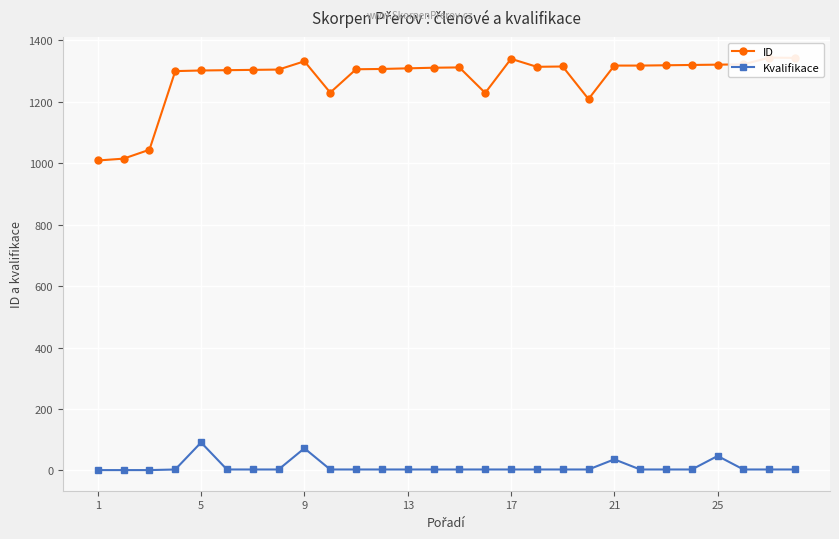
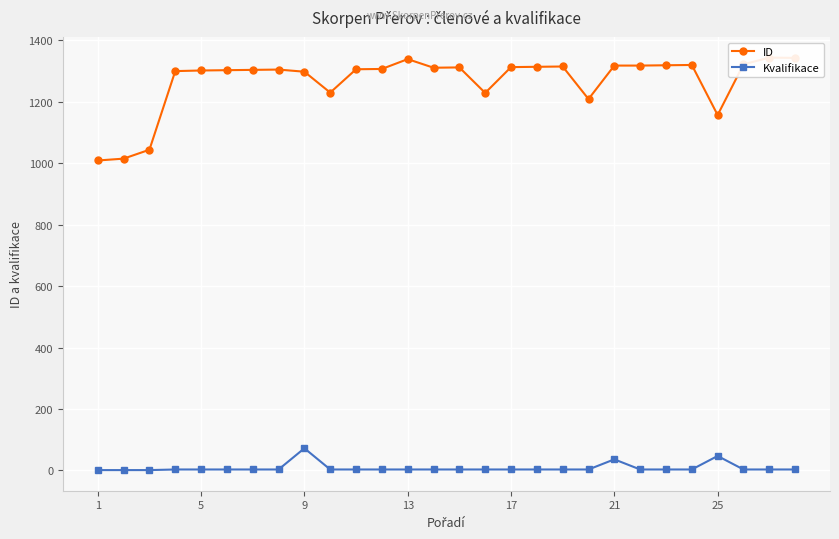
Kvalifikace, 5: 90 -> 0
ID, 9: 1330 -> 1300
ID, 13: 1310 -> 1340
ID, 17: 1340 -> 1310
ID, 25: 1320 -> 1160
